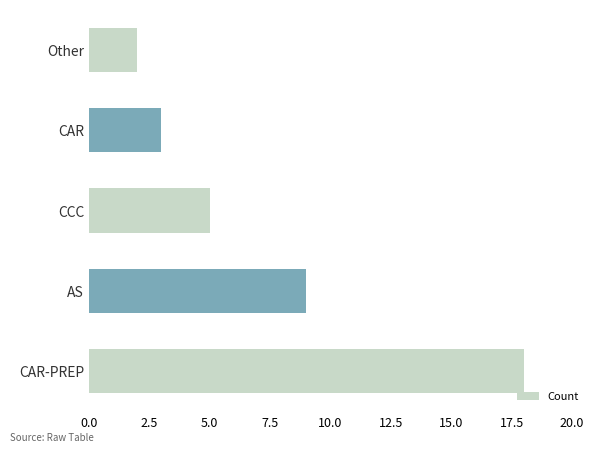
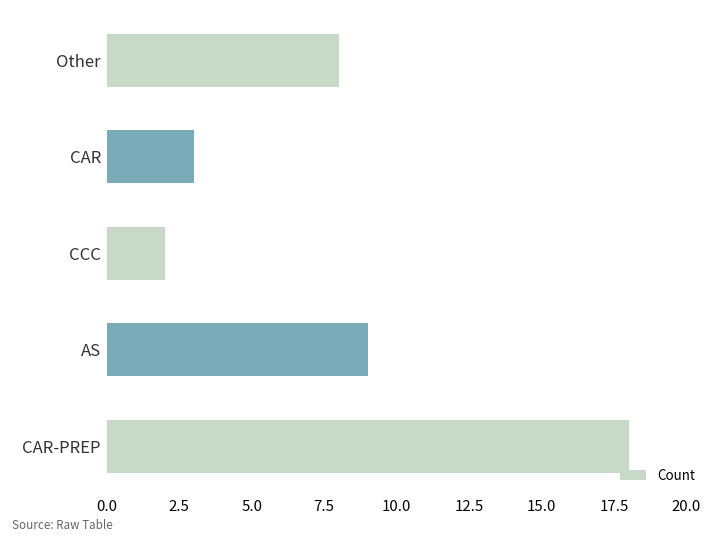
Other: 2 -> 8
CCC: 5 -> 2
